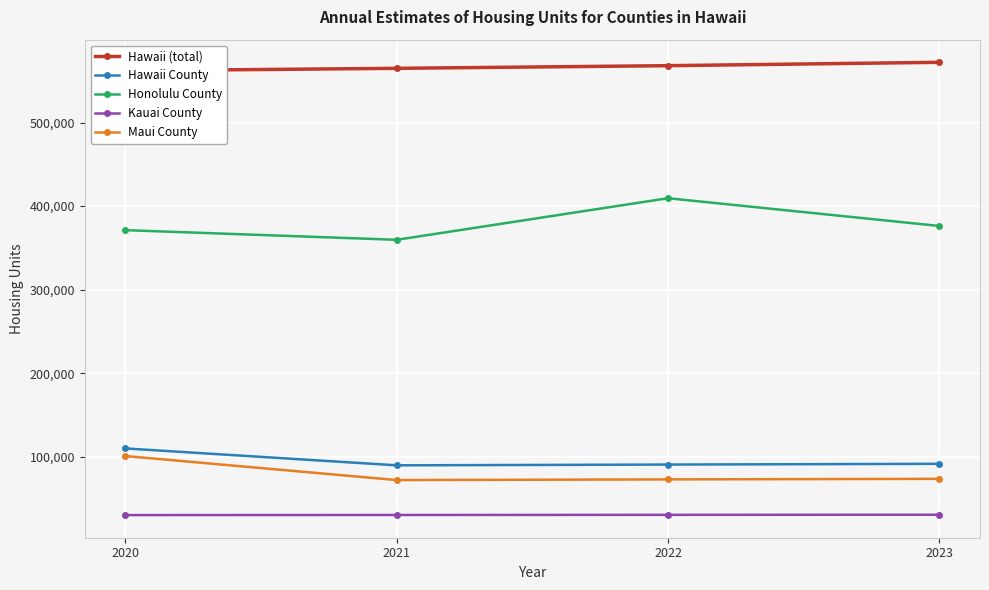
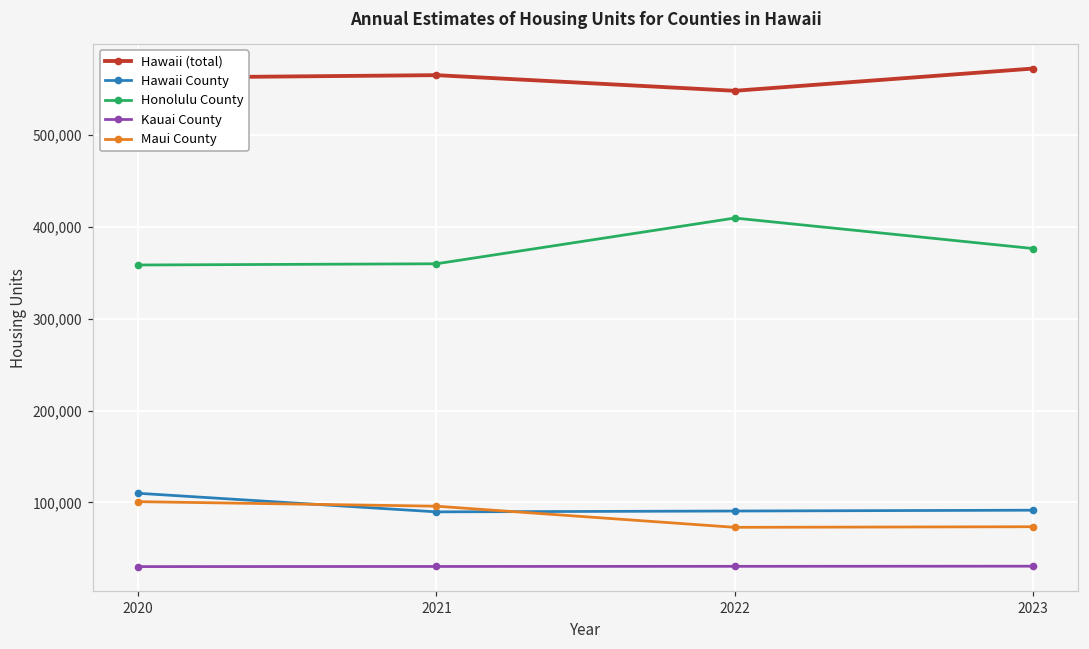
Honolulu County, 2020: 370,000 -> 360,000
Maui County, 2021: 70,000 -> 100,000
Hawaii (total), 2022: 570,000 -> 550,000
